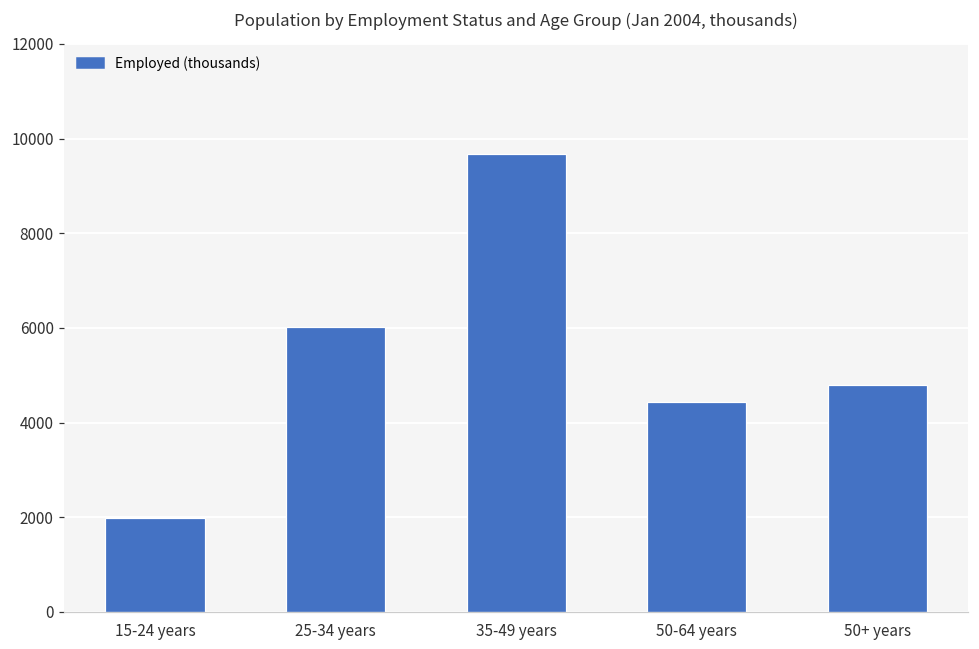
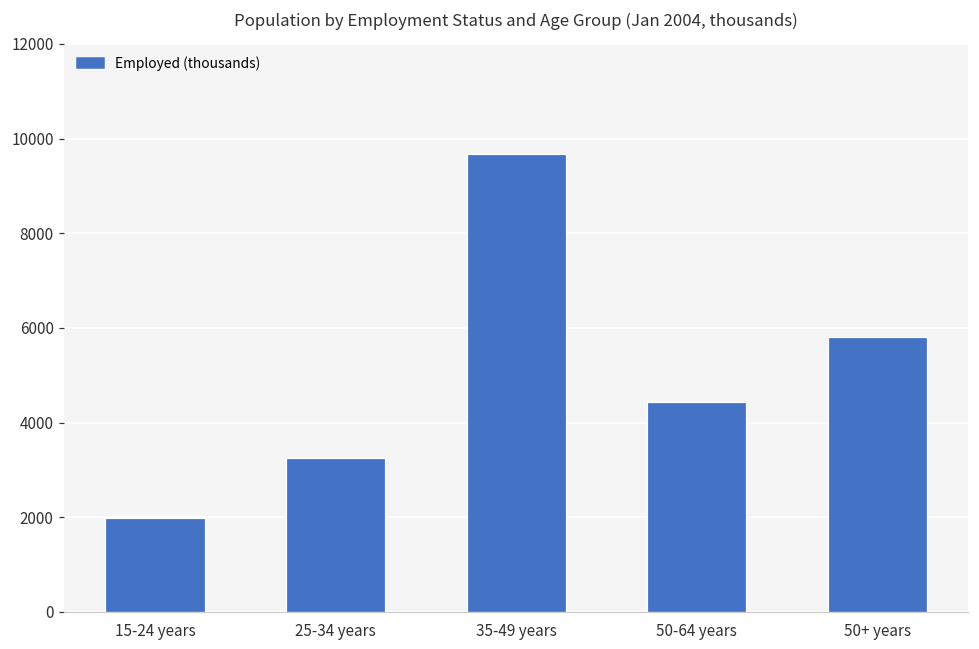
25-34 years: 6000 -> 3300
50+ years: 4800 -> 5800
